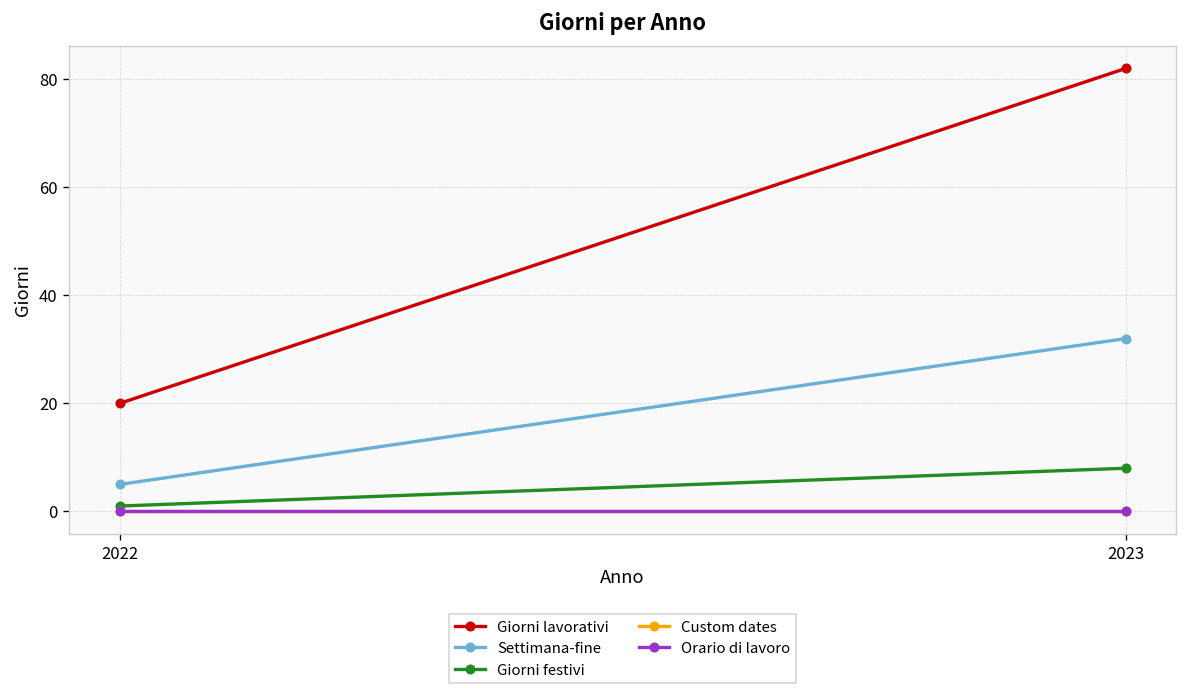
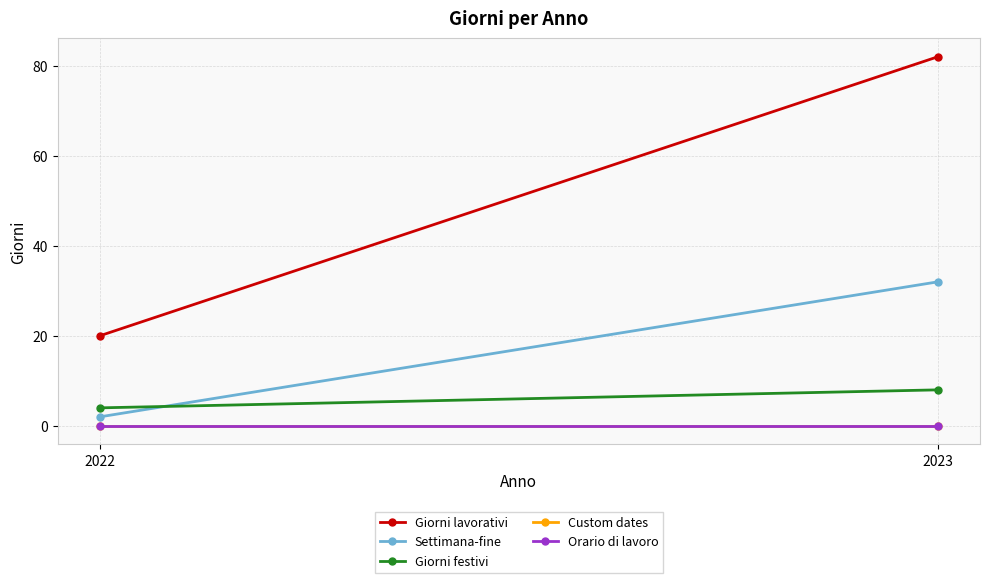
Settimana-fine, 2022: 5 -> 2
Giorni festivi, 2022: 1 -> 4
